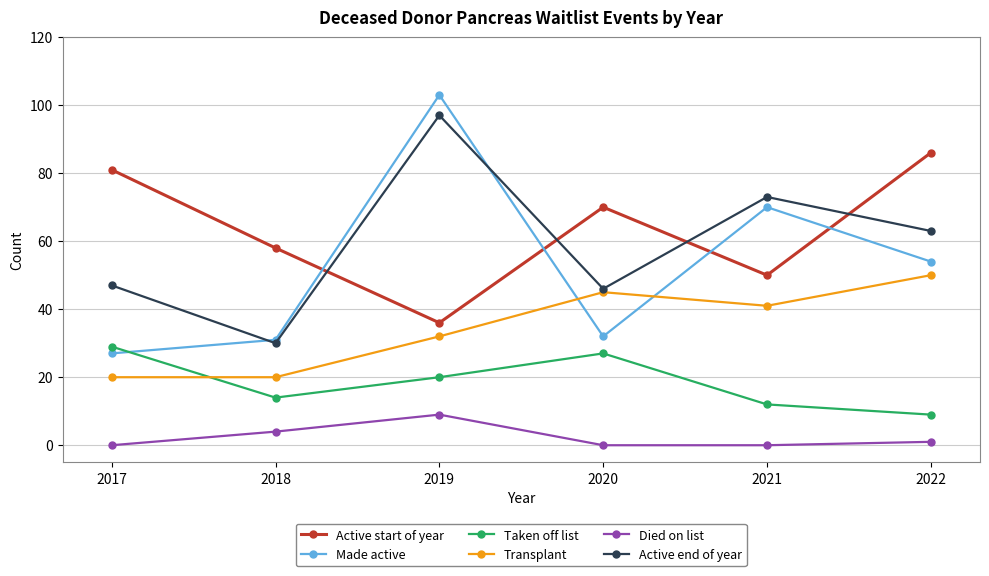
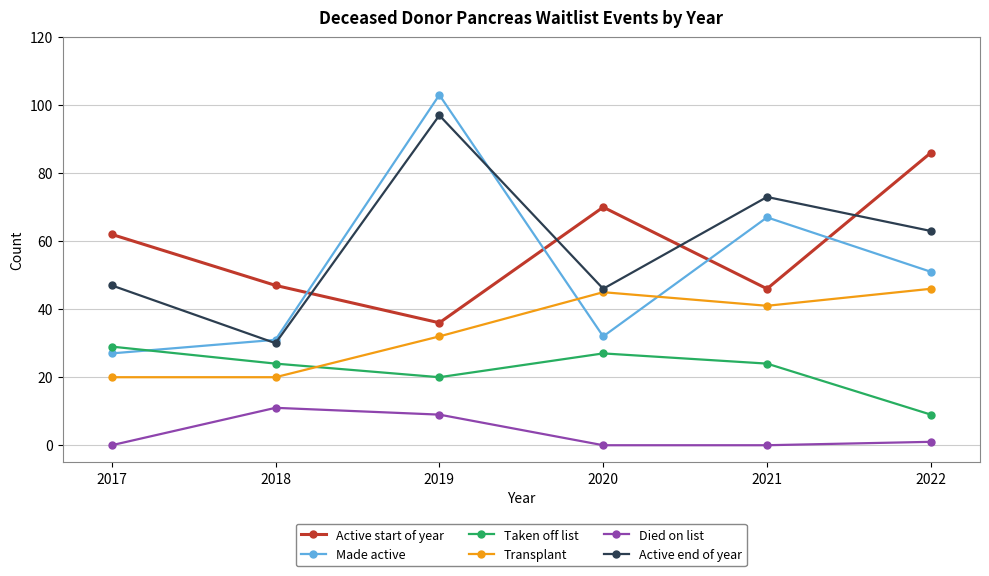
Active start of year, 2017: 81 -> 62
Active start of year, 2018: 58 -> 47
Taken off list, 2018: 14 -> 24
Died on list, 2018: 4 -> 11
Active start of year, 2021: 50 -> 46
Made active, 2021: 70 -> 67
Taken off list, 2021: 12 -> 24
Made active, 2022: 54 -> 51
Transplant, 2022: 50 -> 46
